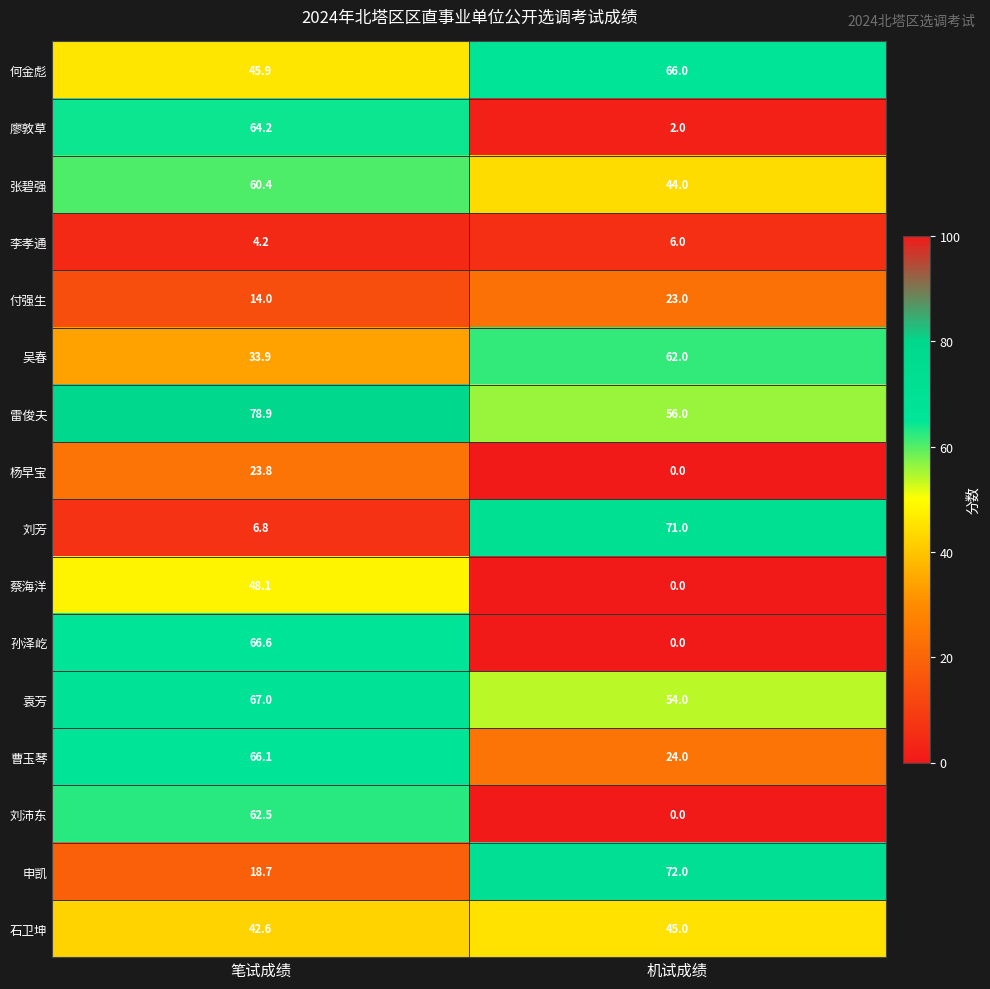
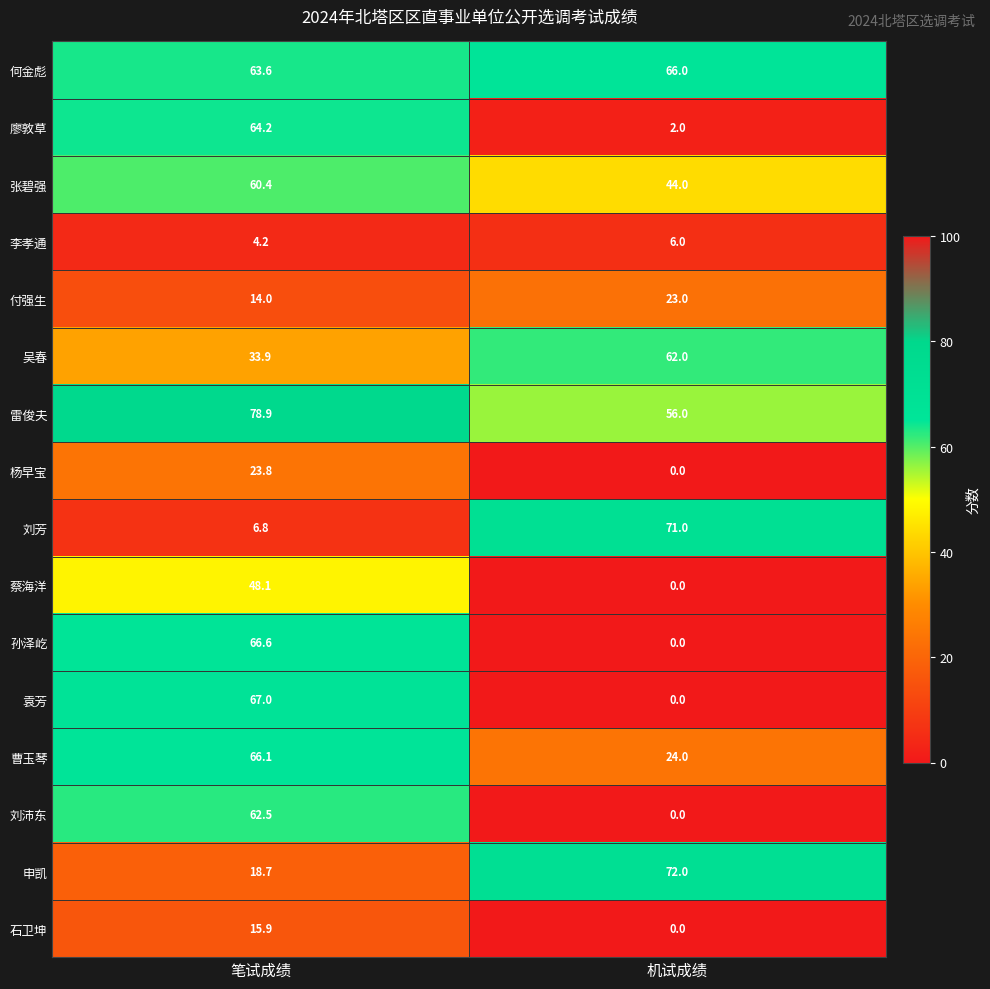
何金彪, 笔试成绩: 45.9 -> 63.6
袁芳, 机试成绩: 54.0 -> 0.0
石卫坤, 笔试成绩: 42.6 -> 15.9
石卫坤, 机试成绩: 45.0 -> 0.0
